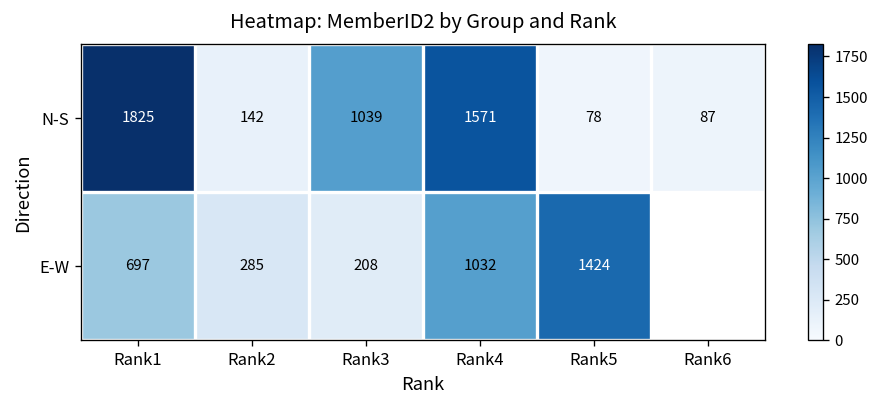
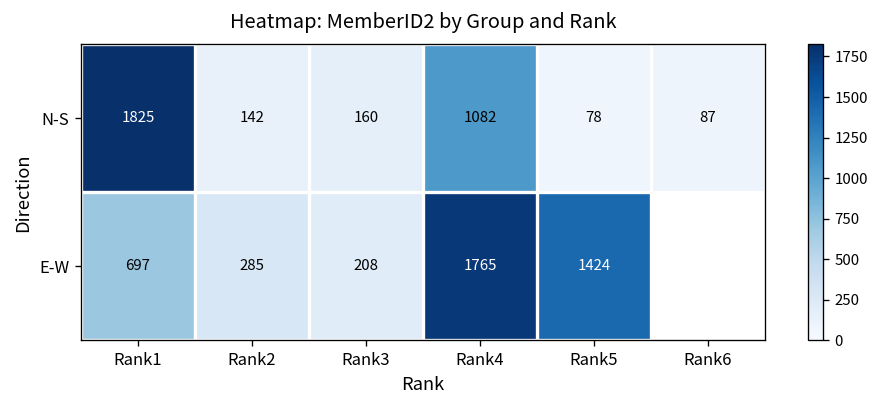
N-S, Rank3: 1039 -> 160
N-S, Rank4: 1571 -> 1082
E-W, Rank4: 1032 -> 1765
